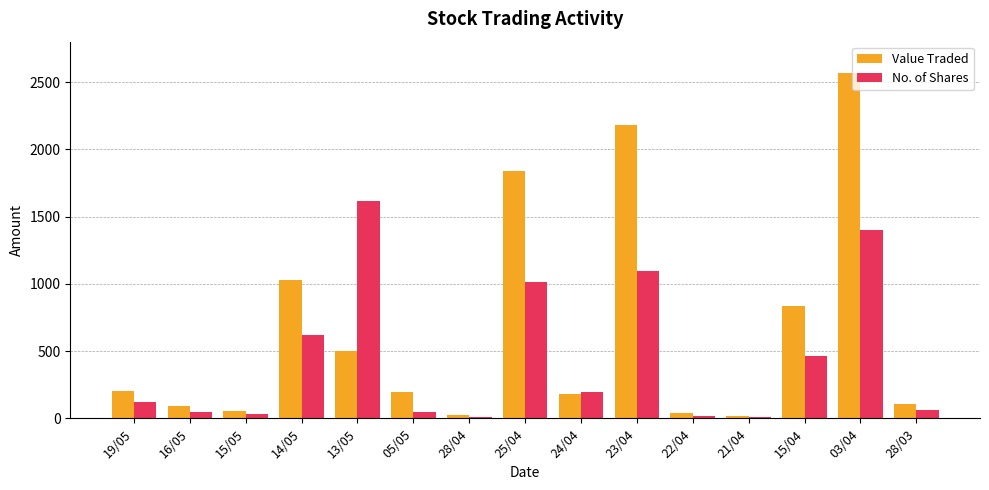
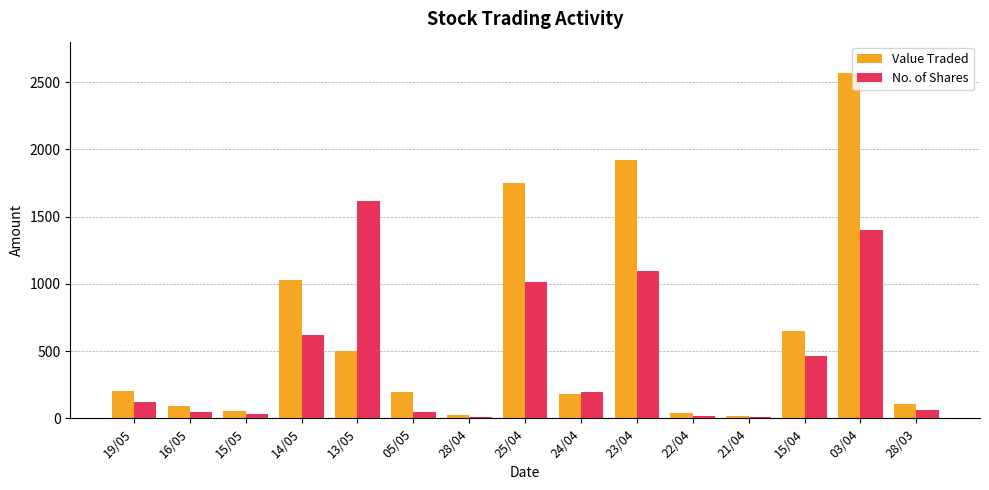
Value Traded, 25/04: 1840 -> 1750
Value Traded, 23/04: 2180 -> 1920
Value Traded, 15/04: 840 -> 650
